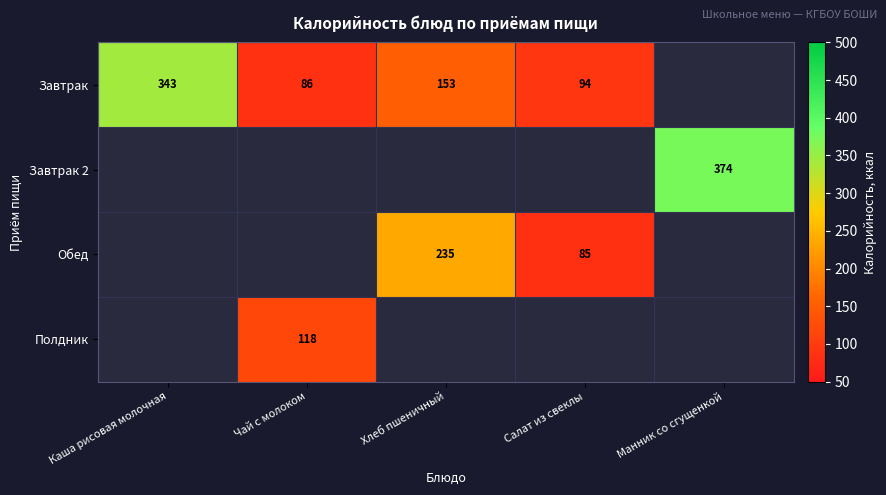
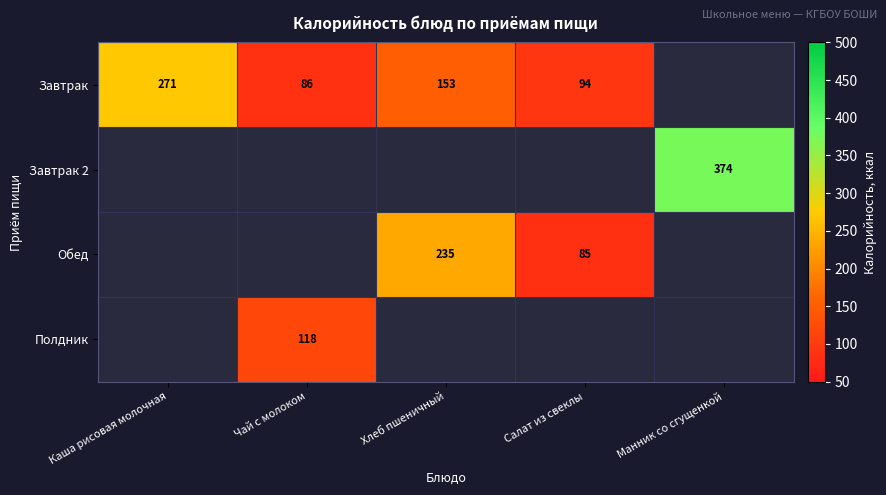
Завтрак, Каша рисовая молочная: 343 -> 271
